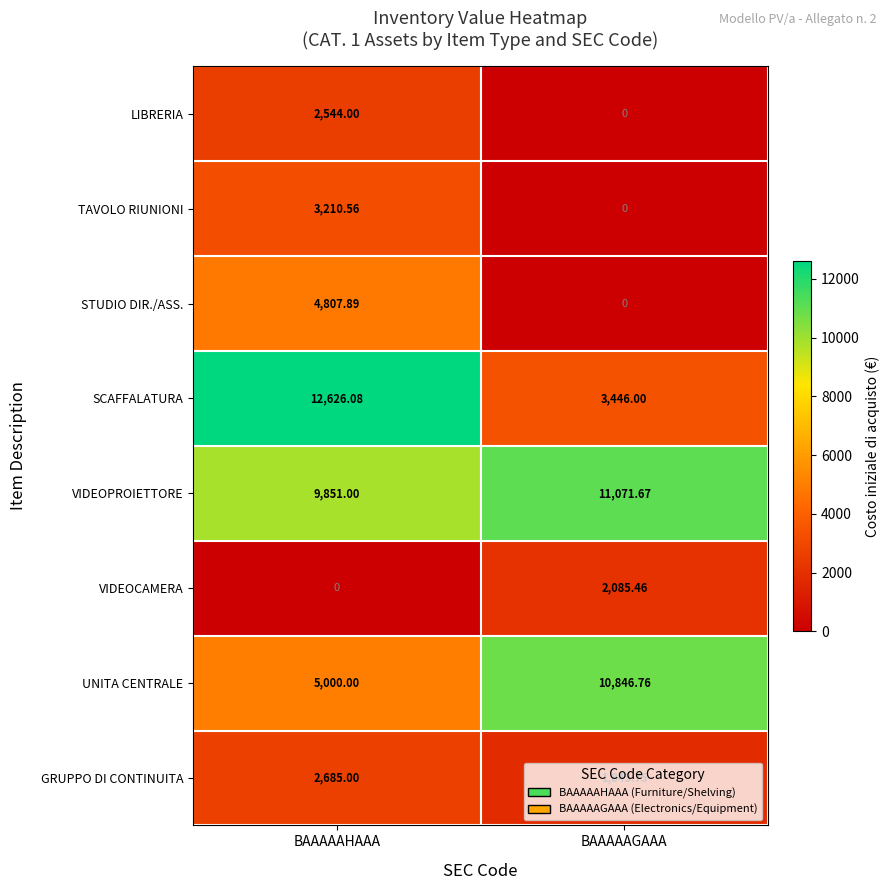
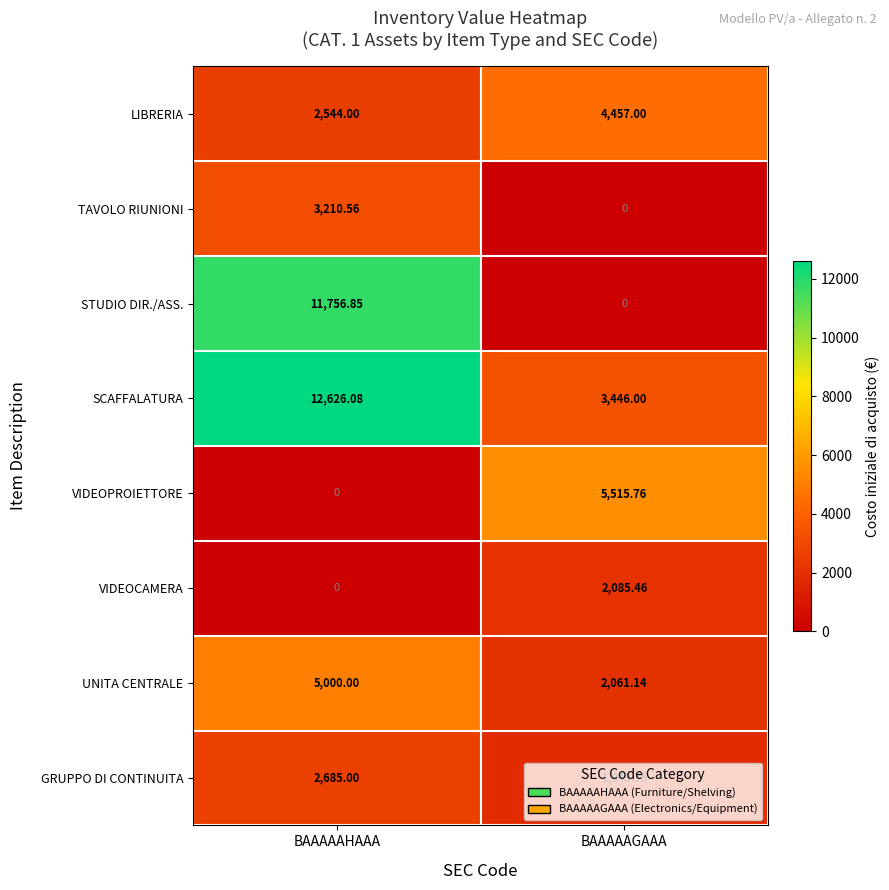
LIBRERIA, BAAAAAGAAA: 0 -> 4,457.00
STUDIO DIR./ASS., BAAAAAHAAA: 4,807.89 -> 11,756.85
VIDEOPROIETTORE, BAAAAAHAAA: 9,851.00 -> 0
VIDEOPROIETTORE, BAAAAAGAAA: 11,071.67 -> 5,515.76
UNITA CENTRALE, BAAAAAGAAA: 10,846.76 -> 2,061.14
